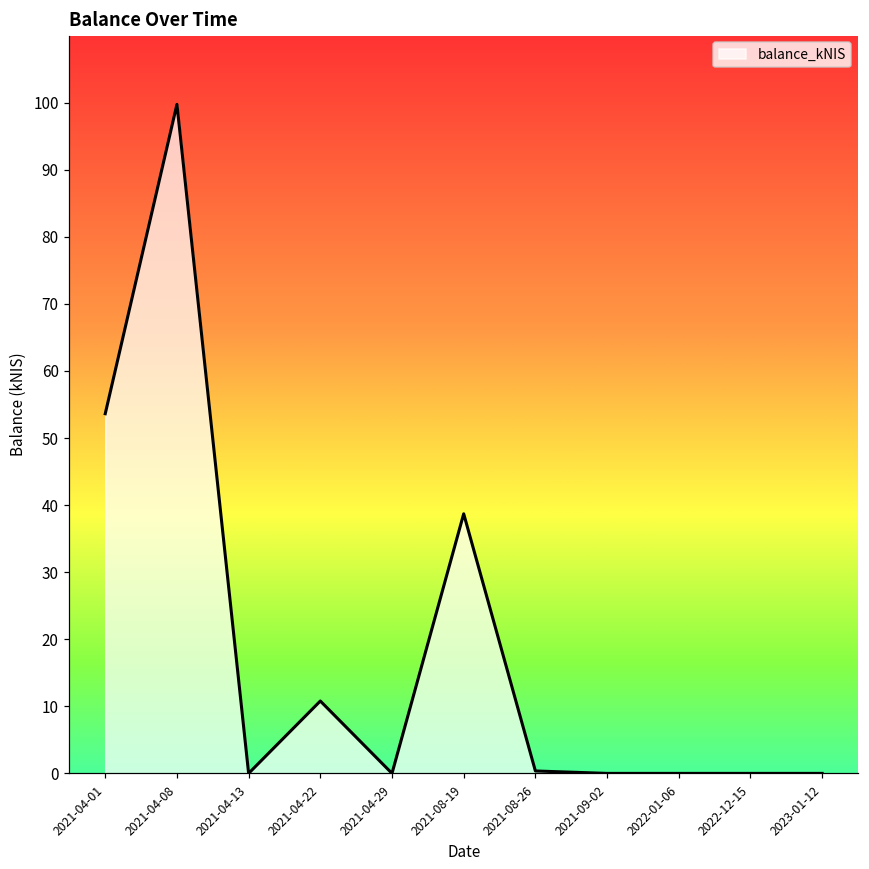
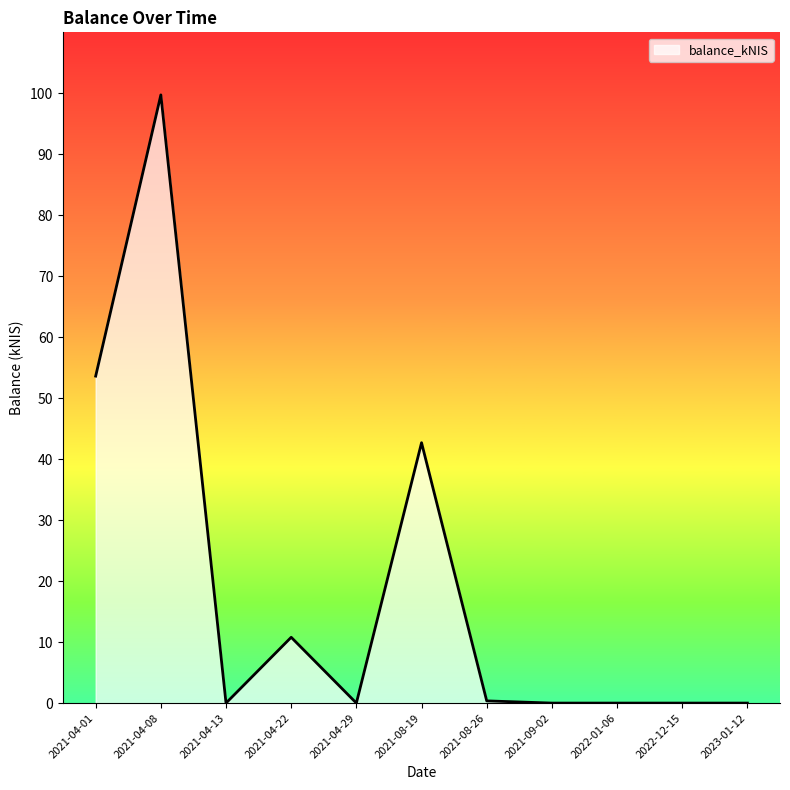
2021-08-19: 39 -> 43
